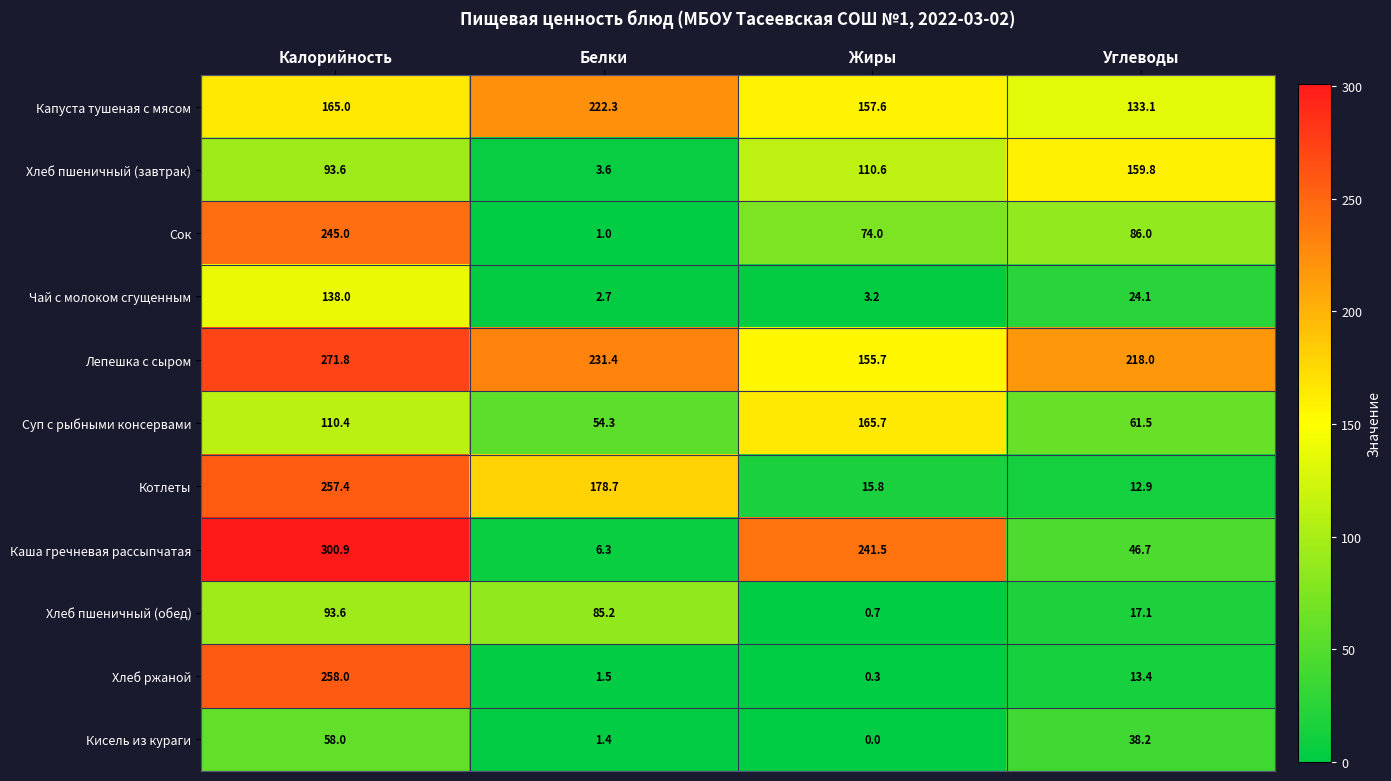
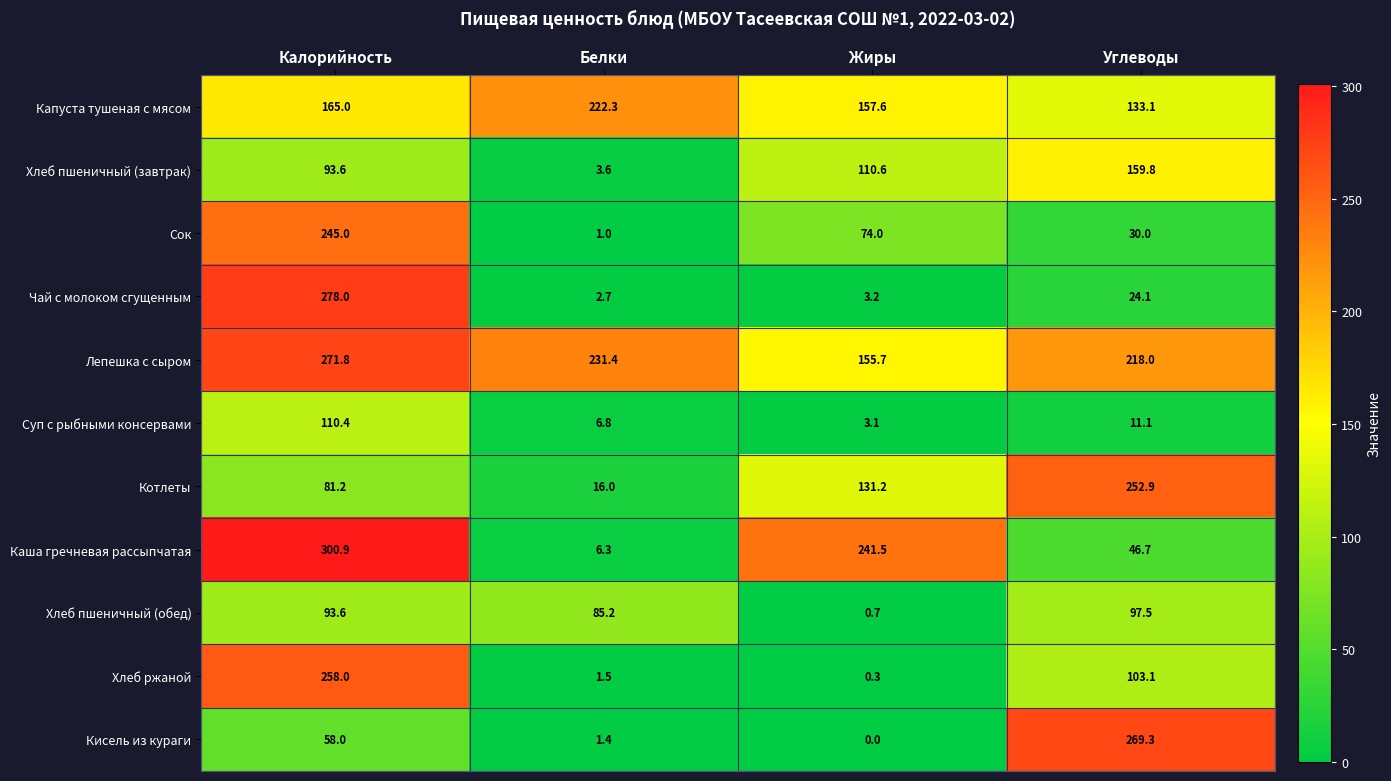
Сок, Углеводы: 86.0 -> 30.0
Чай с молоком сгущенным, Калорийность: 138.0 -> 278.0
Суп с рыбными консервами, Белки: 54.3 -> 6.8
Суп с рыбными консервами, Жиры: 165.7 -> 3.1
Суп с рыбными консервами, Углеводы: 61.5 -> 11.1
Котлеты, Калорийность: 257.4 -> 81.2
Котлеты, Белки: 178.7 -> 16.0
Котлеты, Жиры: 15.8 -> 131.2
Котлеты, Углеводы: 12.9 -> 252.9
Хлеб пшеничный (обед), Углеводы: 17.1 -> 97.5
Хлеб ржаной, Углеводы: 13.4 -> 103.1
Кисель из кураги, Углеводы: 38.2 -> 269.3
